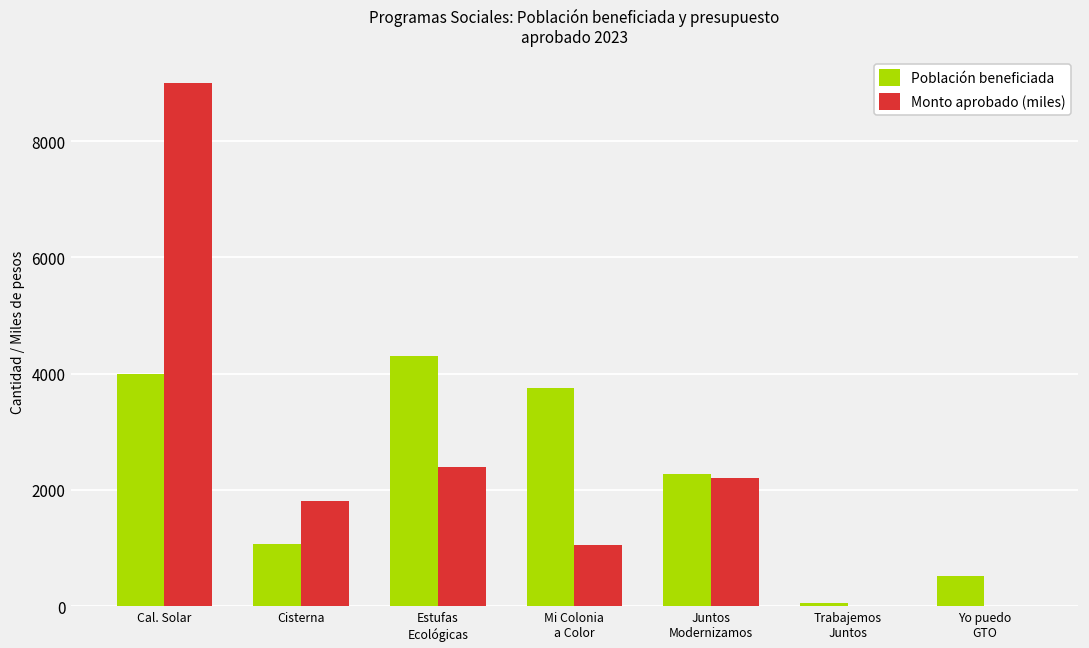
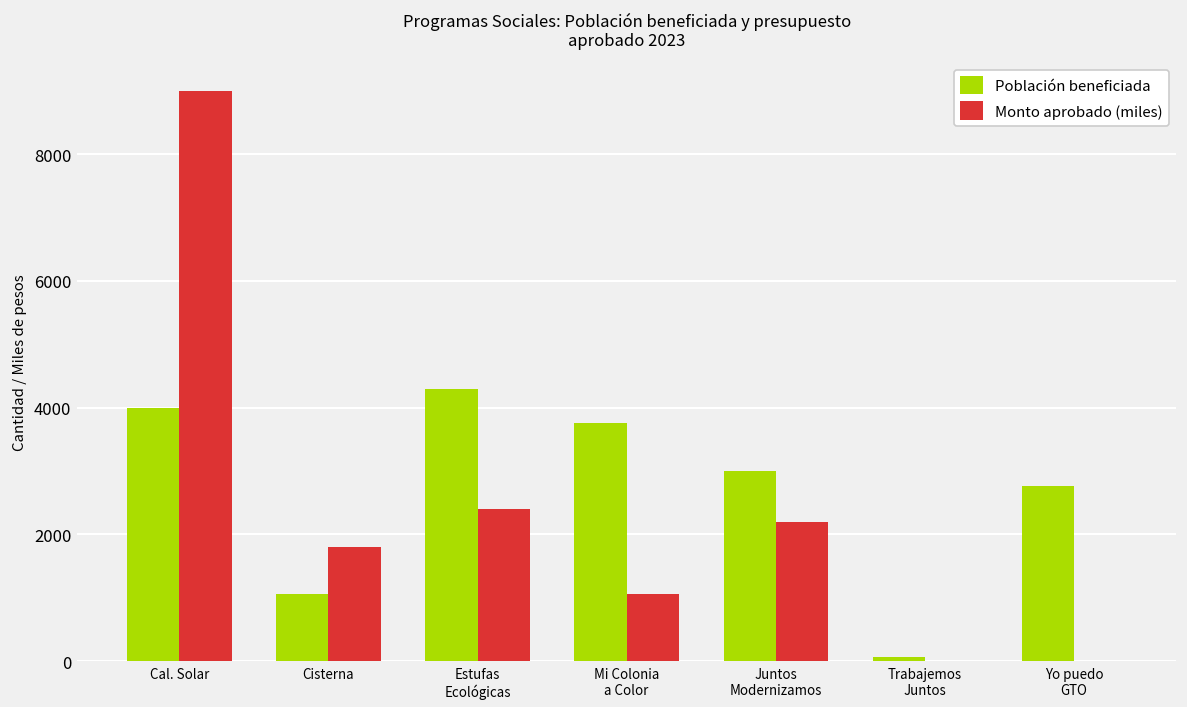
Población beneficiada, Juntos Modernizamos: 2300 -> 3000
Población beneficiada, Yo puedo GTO: 500 -> 2800
